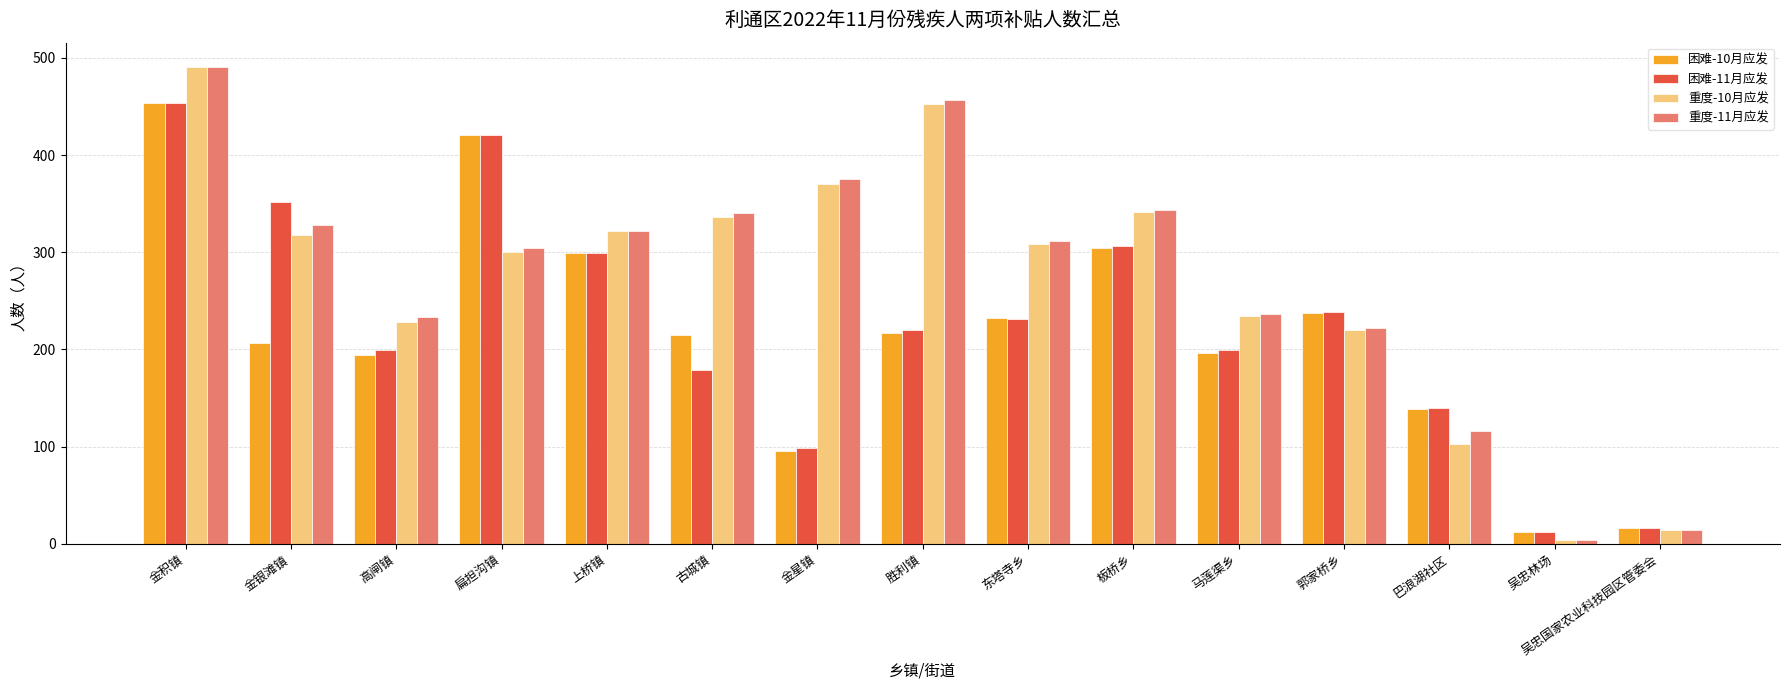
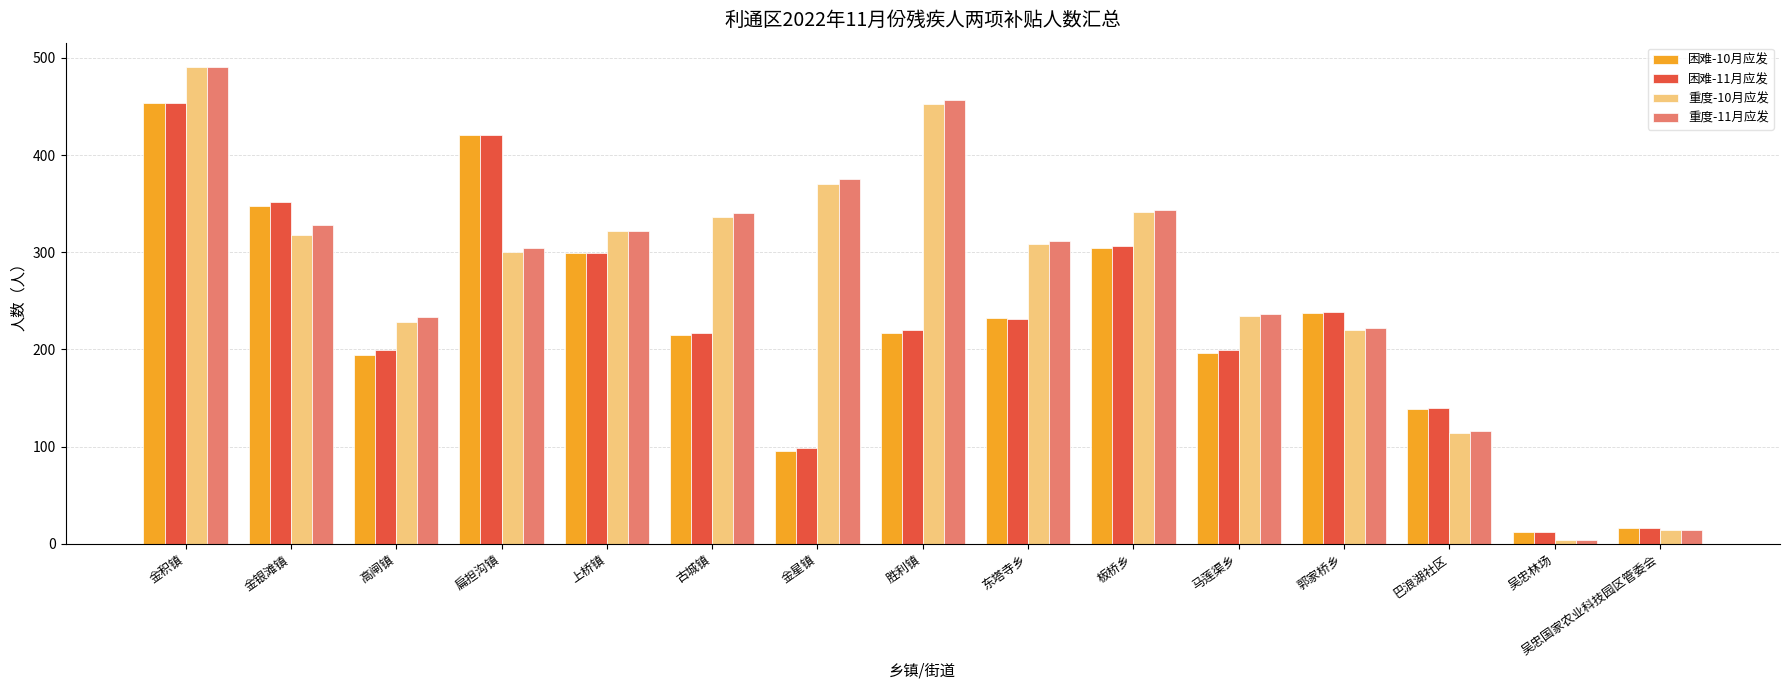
困难-10月应发, 金银滩镇: 210 -> 350
困难-11月应发, 古城镇: 180 -> 220
重度-10月应发, 巴浪湖社区: 100 -> 110
